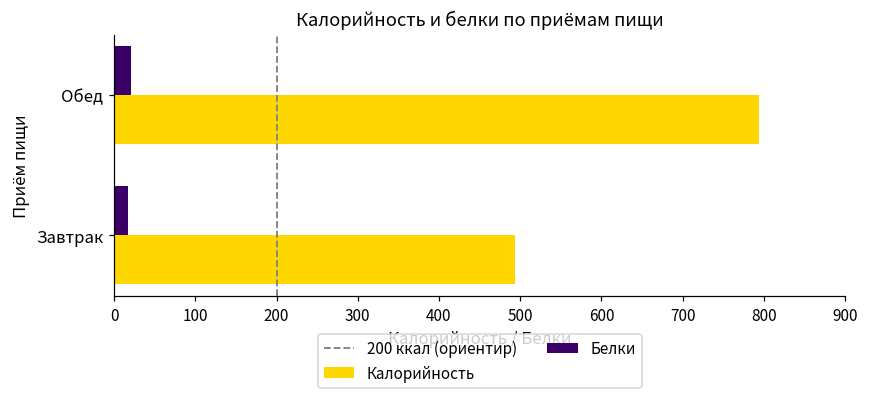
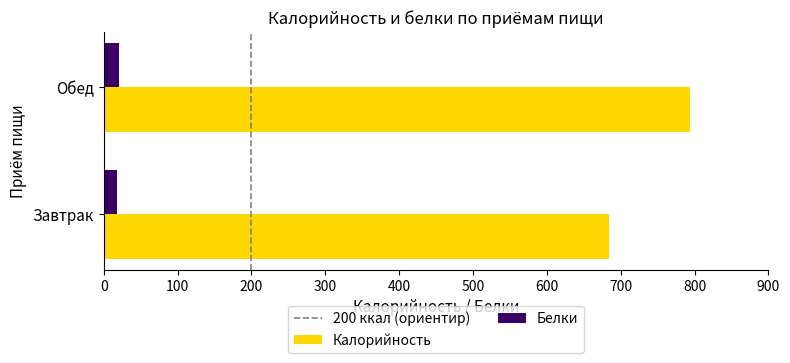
Калорийность, Завтрак: 490 -> 680
